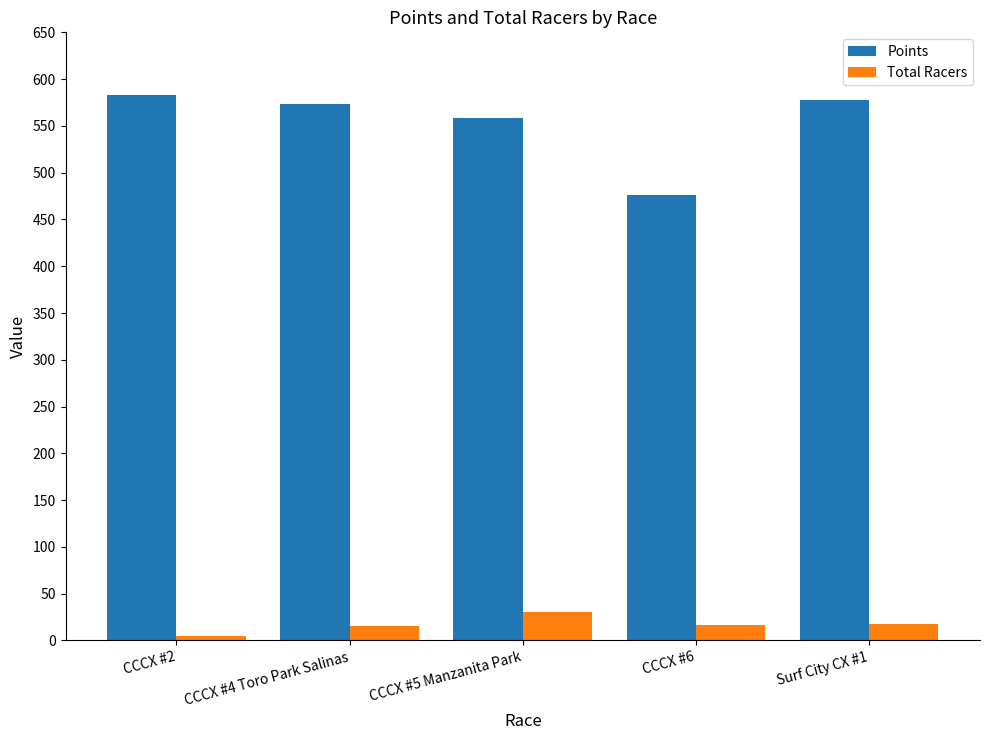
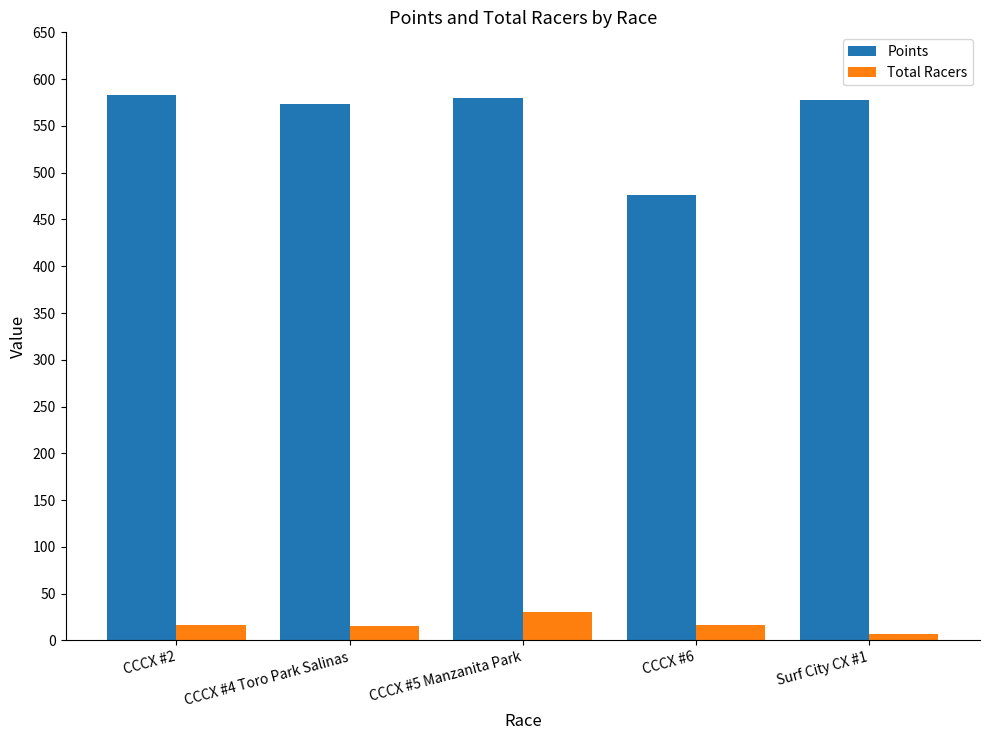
Total Racers, CCCX #2: 10 -> 20
Points, CCCX #5 Manzanita Park: 560 -> 580
Total Racers, Surf City CX #1: 20 -> 10
